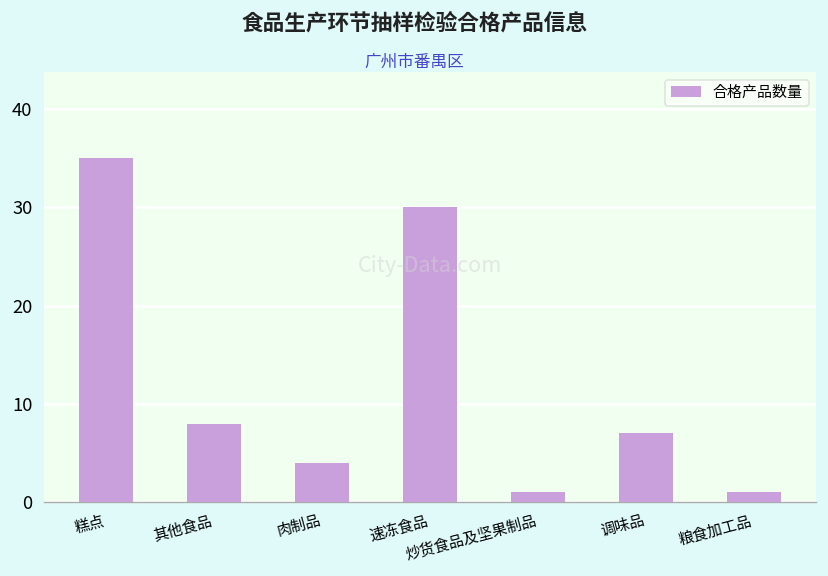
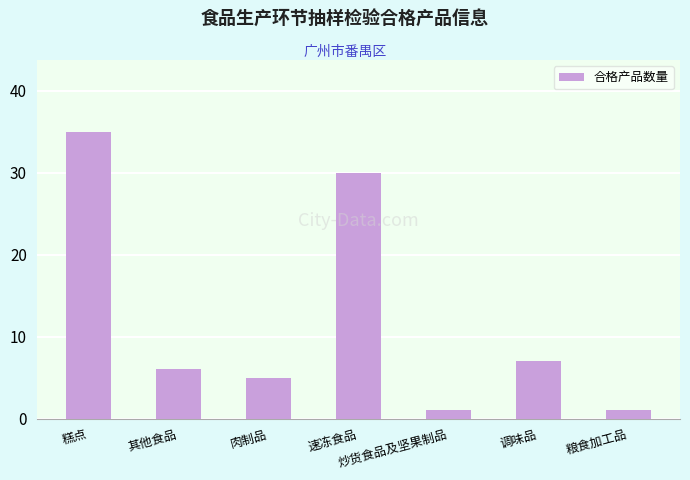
其他食品: 8 -> 6
肉制品: 4 -> 5
